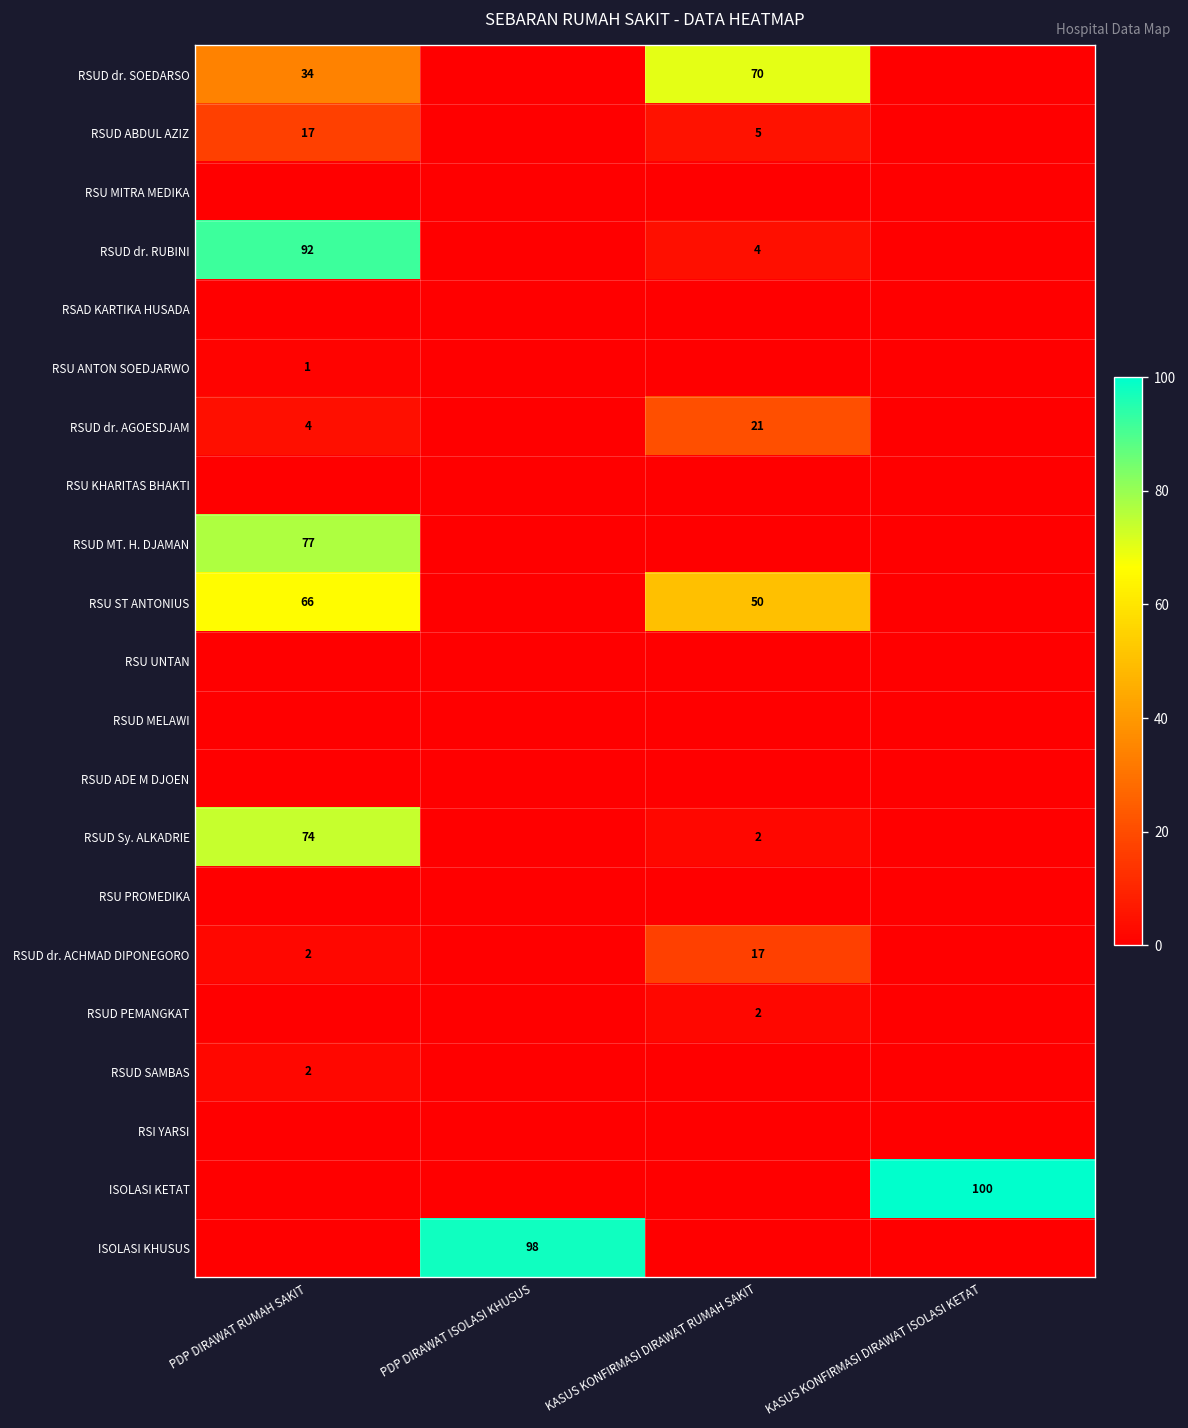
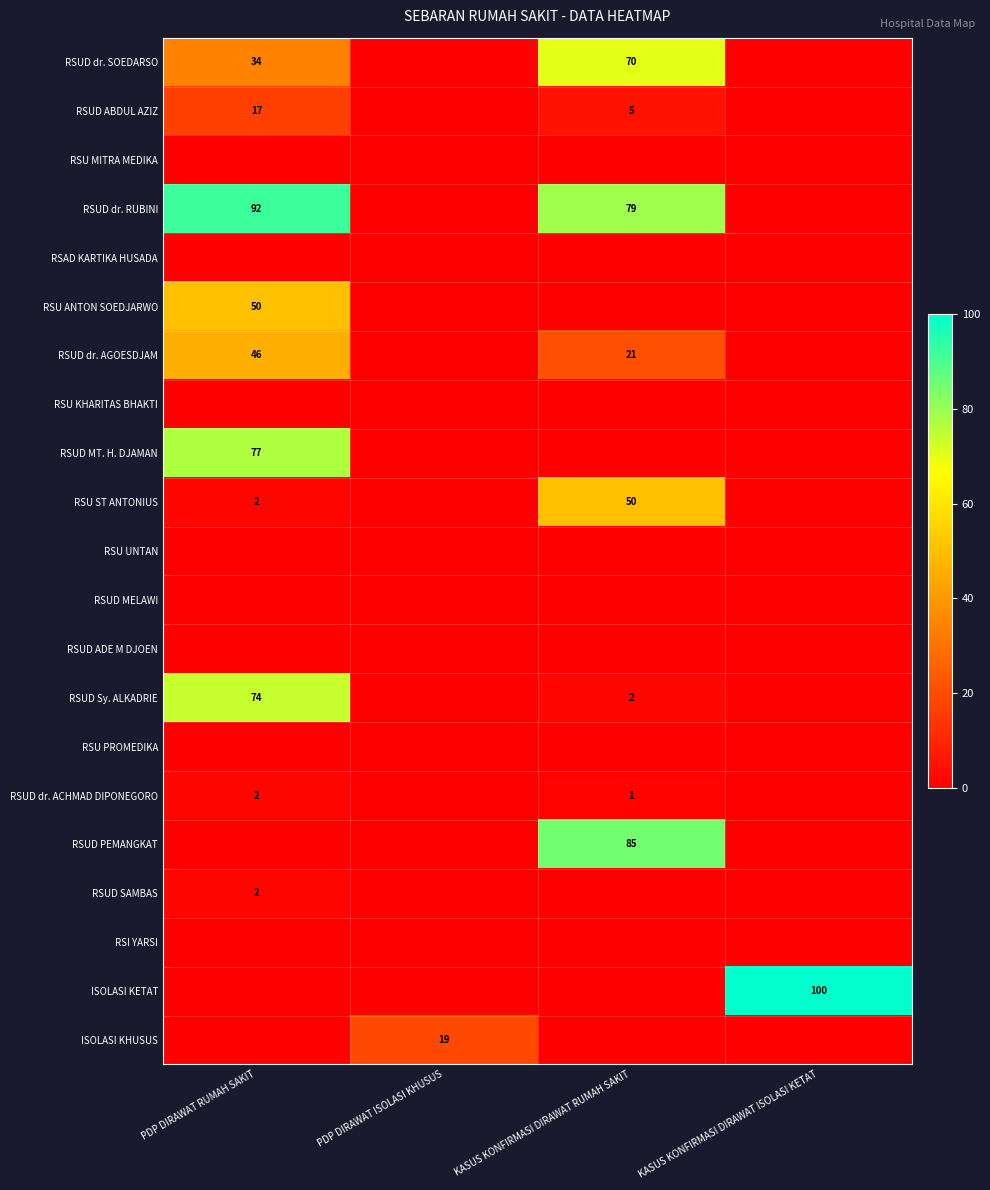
RSUD dr. RUBINI, KASUS KONFIRMASI DIRAWAT RUMAH SAKIT: 4 -> 79
RSU ANTON SOEDJARWO, PDP DIRAWAT RUMAH SAKIT: 1 -> 50
RSUD dr. AGOESDJAM, PDP DIRAWAT RUMAH SAKIT: 4 -> 46
RSU ST ANTONIUS, PDP DIRAWAT RUMAH SAKIT: 66 -> 2
RSUD dr. ACHMAD DIPONEGORO, KASUS KONFIRMASI DIRAWAT RUMAH SAKIT: 17 -> 1
RSUD PEMANGKAT, KASUS KONFIRMASI DIRAWAT RUMAH SAKIT: 2 -> 85
ISOLASI KHUSUS, PDP DIRAWAT ISOLASI KHUSUS: 98 -> 19
